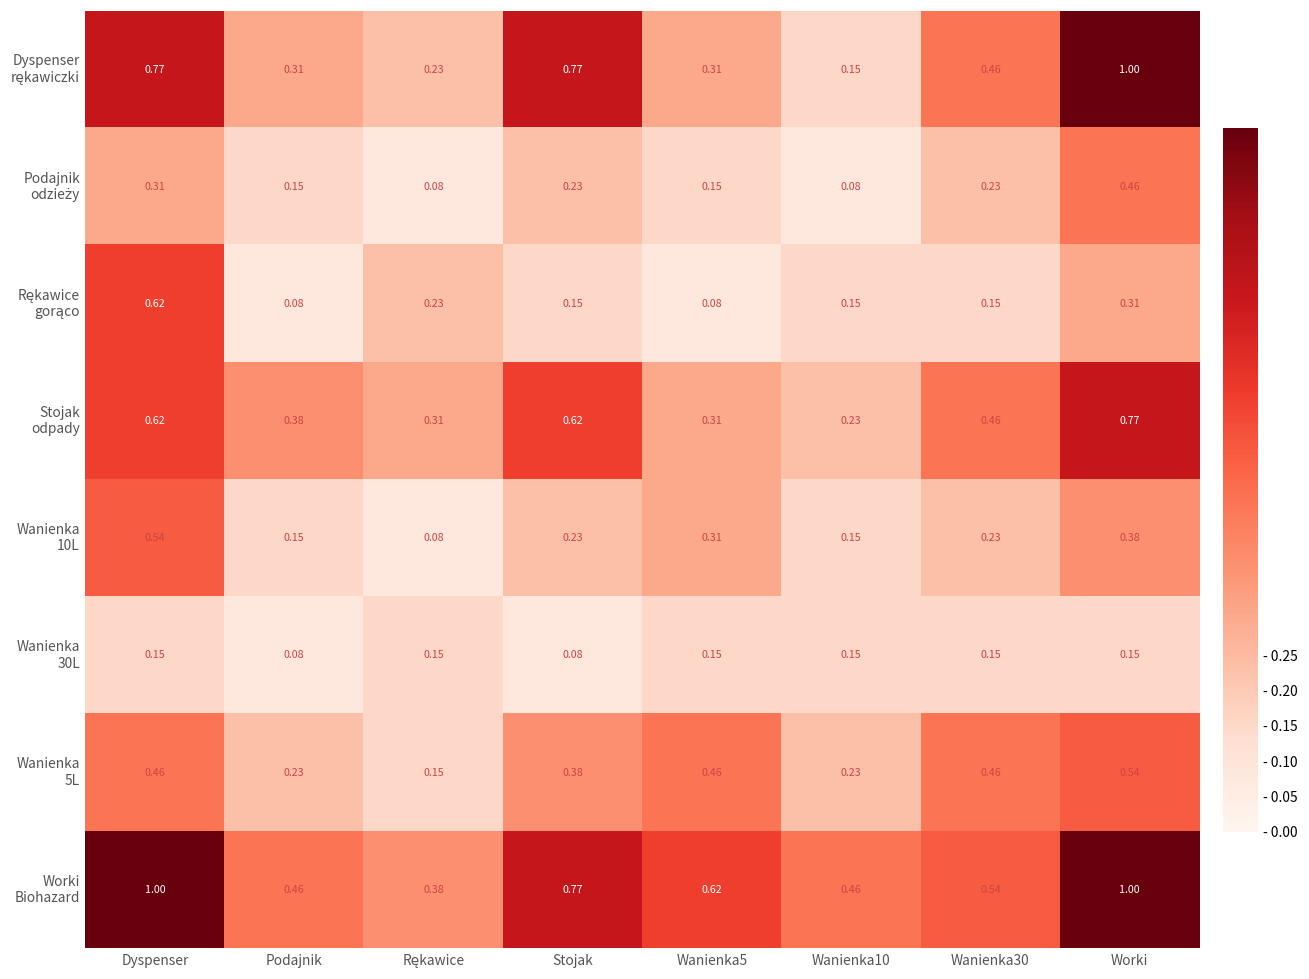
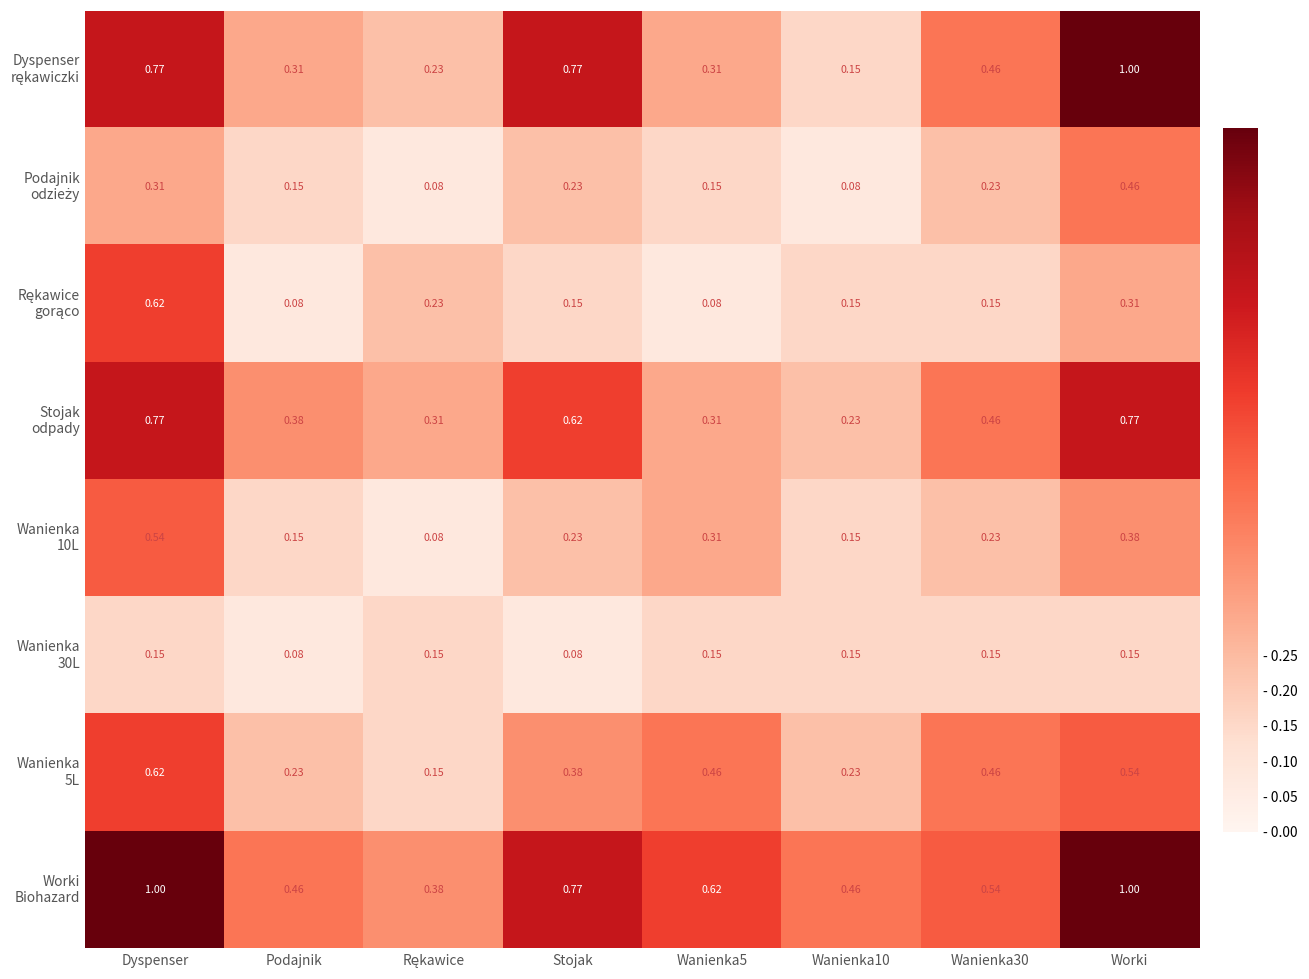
Stojak odpady, Dyspenser: 0.62 -> 0.77
Wanienka 5L, Dyspenser: 0.46 -> 0.62
